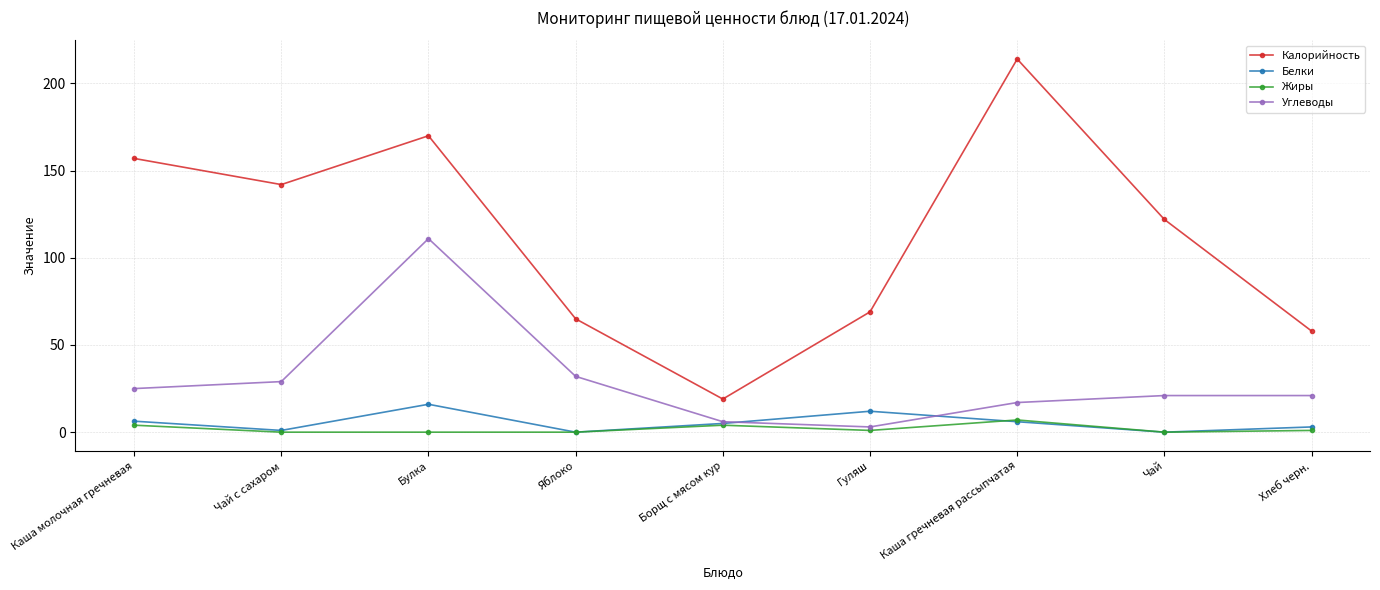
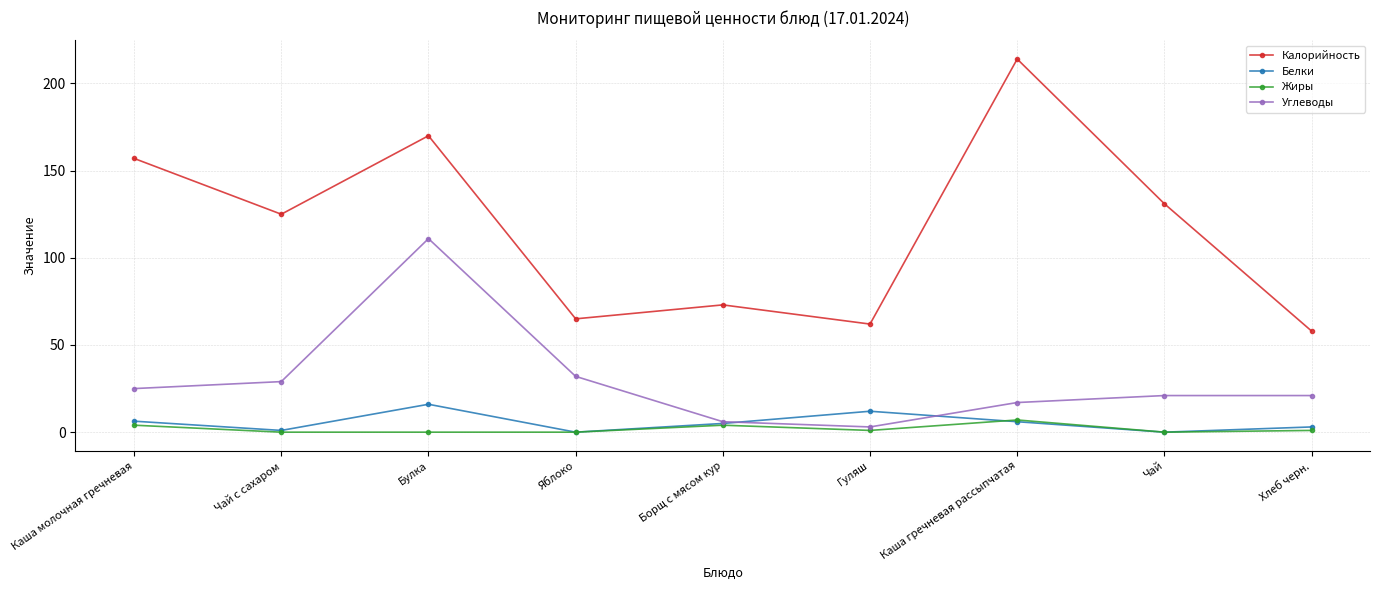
Калорийность, Чай с сахаром: 142 -> 125
Калорийность, Борщ с мясом кур: 19 -> 73
Калорийность, Гуляш: 69 -> 62
Калорийность, Чай: 122 -> 131
